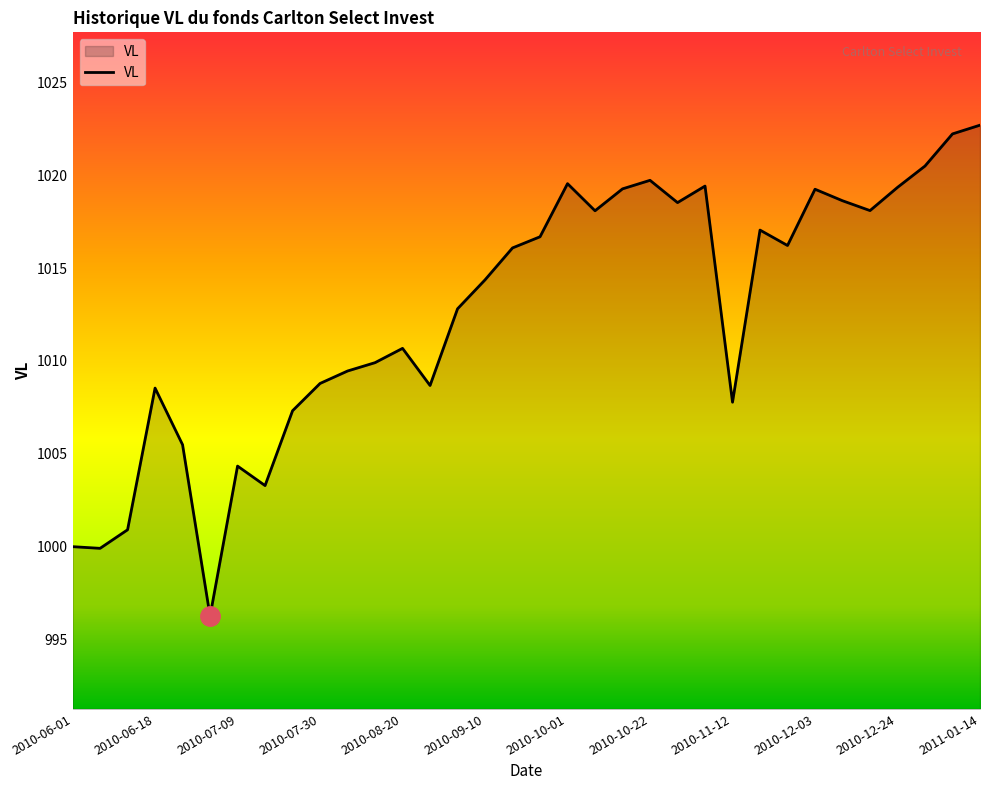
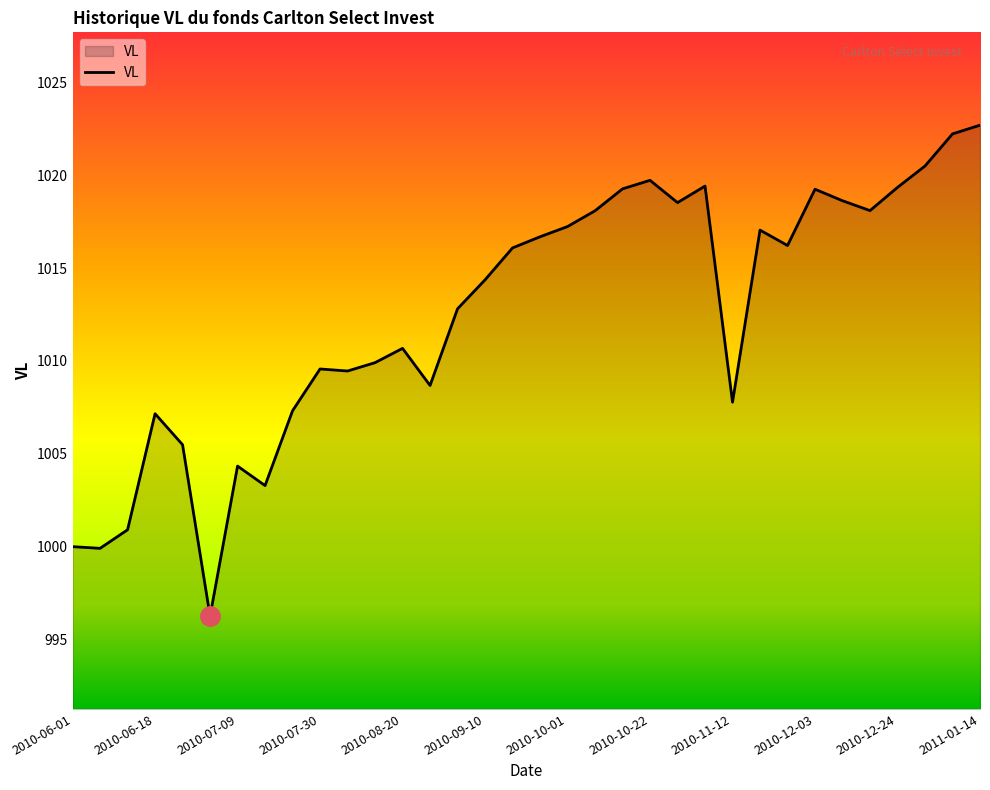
VL, 2010-06-18: 1008.5 -> 1007.2
VL, 2010-07-30: 1008.8 -> 1009.6
VL, 2010-10-01: 1019.6 -> 1017.2
